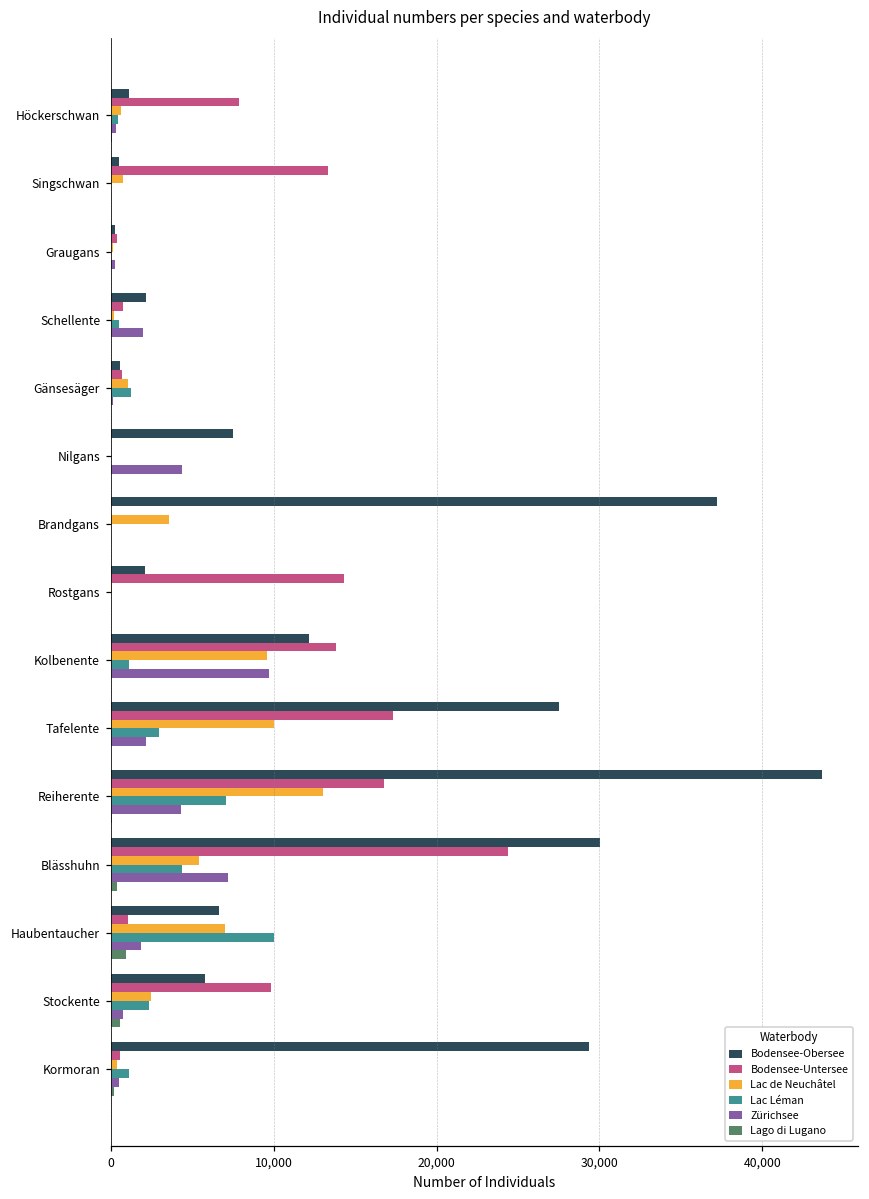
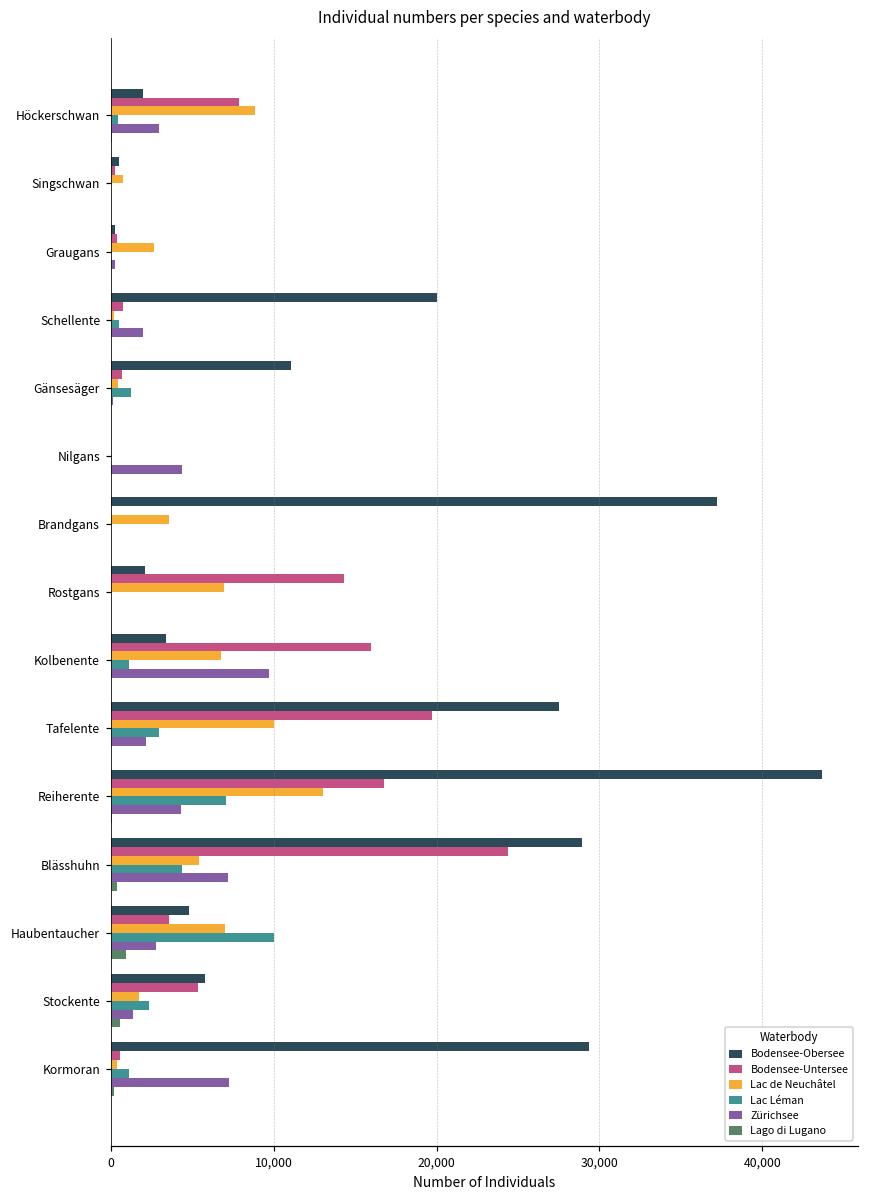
Bodensee-Obersee, Höckerschwan: 1,100 -> 2,000
Lac de Neuchâtel, Höckerschwan: 600 -> 8,900
Zürichsee, Höckerschwan: 400 -> 2,900
Bodensee-Untersee, Singschwan: 13,300 -> 300
Lac de Neuchâtel, Graugans: 100 -> 2,600
Bodensee-Obersee, Schellente: 2,200 -> 20,000
Bodensee-Obersee, Gänsesäger: 600 -> 11,100
Lac de Neuchâtel, Gänsesäger: 1,100 -> 400
Bodensee-Obersee, Nilgans: 7,500 -> 0
Lac de Neuchâtel, Rostgans: 100 -> 7,000
Bodensee-Obersee, Kolbenente: 12,200 -> 3,400
Bodensee-Untersee, Kolbenente: 13,800 -> 16,000
Lac de Neuchâtel, Kolbenente: 9,600 -> 6,800
Bodensee-Untersee, Tafelente: 17,300 -> 19,700
Bodensee-Obersee, Blässhuhn: 30,000 -> 28,900
Bodensee-Obersee, Haubentaucher: 6,700 -> 4,800
Bodensee-Untersee, Haubentaucher: 1,100 -> 3,600
Zürichsee, Haubentaucher: 1,900 -> 2,800
Bodensee-Untersee, Stockente: 9,800 -> 5,400
Lac de Neuchâtel, Stockente: 2,500 -> 1,700
Zürichsee, Stockente: 700 -> 1,400
Zürichsee, Kormoran: 500 -> 7,300
